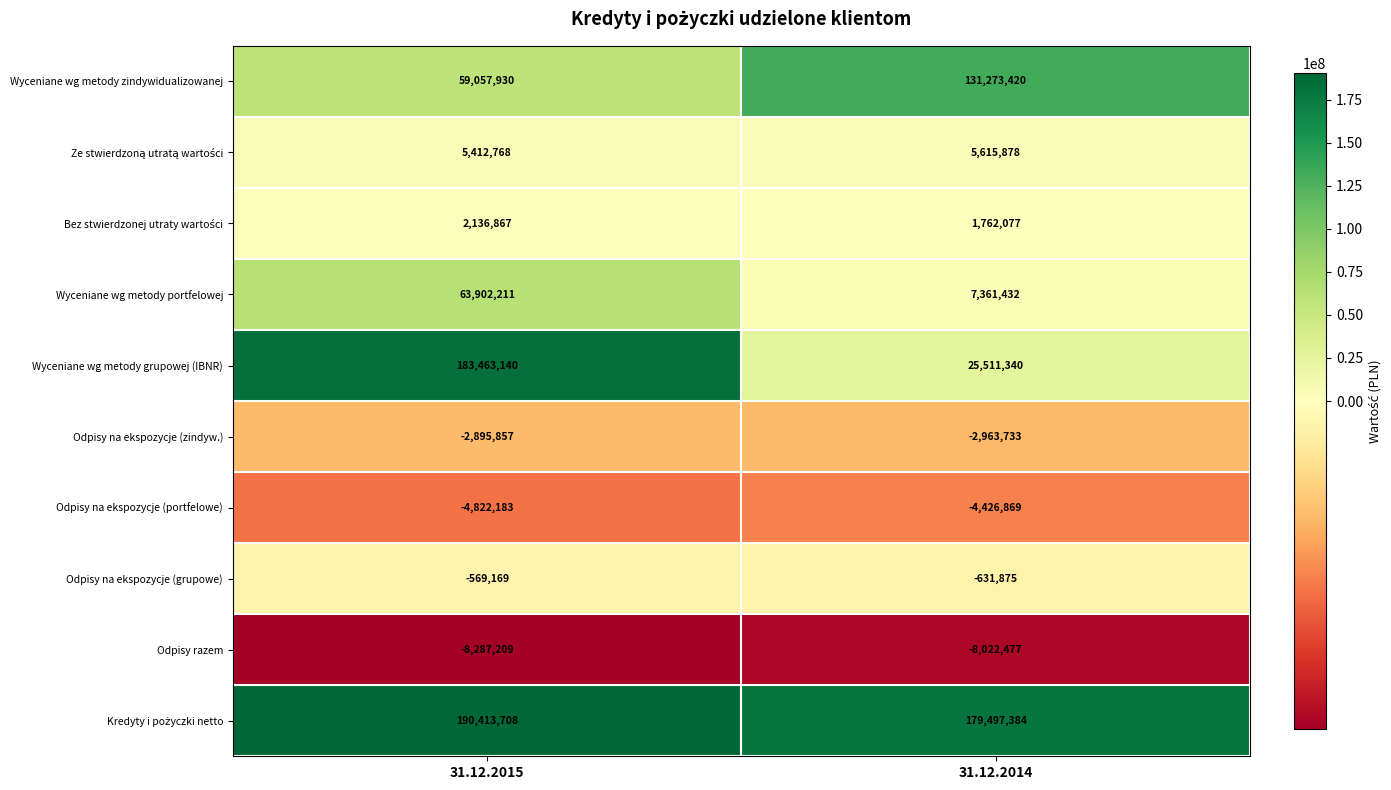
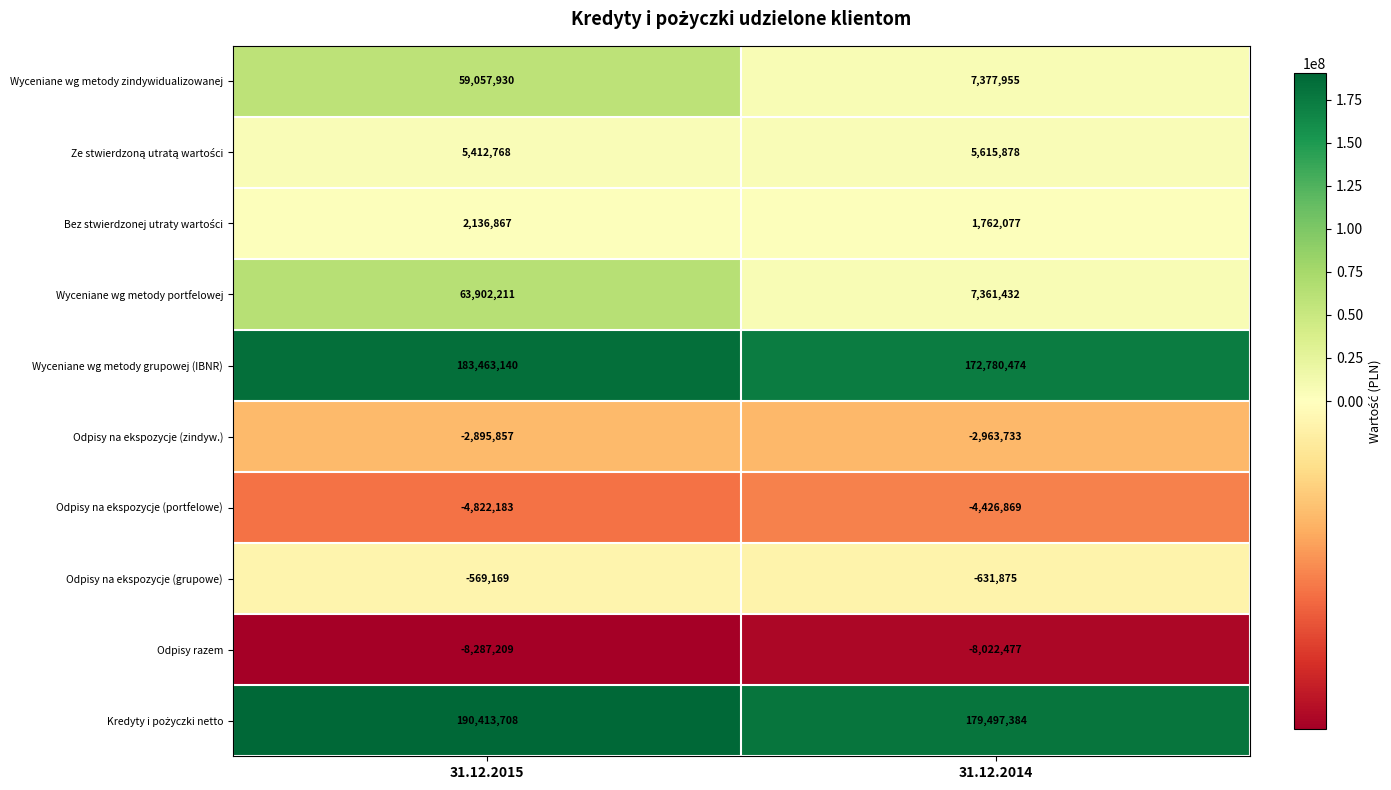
Wyceniane wg metody zindywidualizowanej, 31.12.2014: 131,273,420 -> 7,377,955
Wyceniane wg metody grupowej (IBNR), 31.12.2014: 25,511,340 -> 172,780,474
